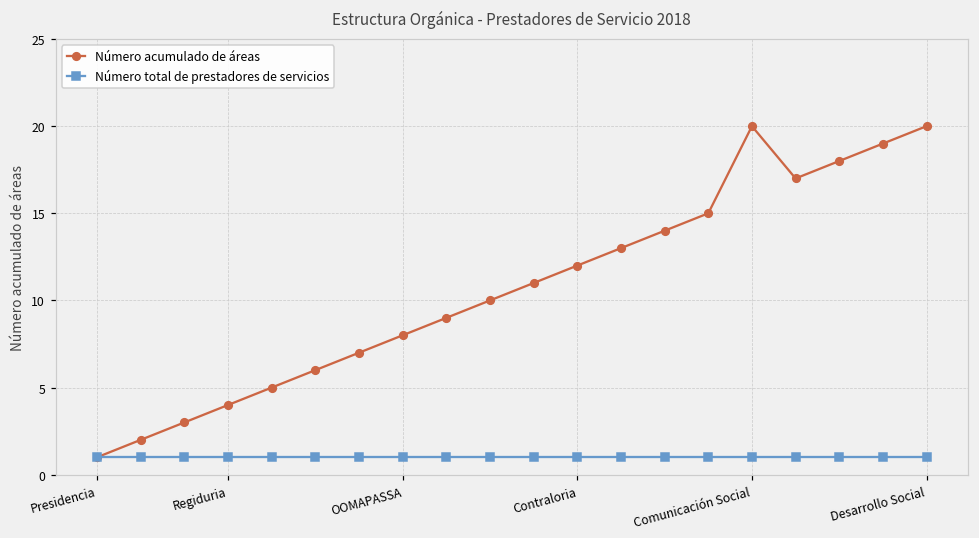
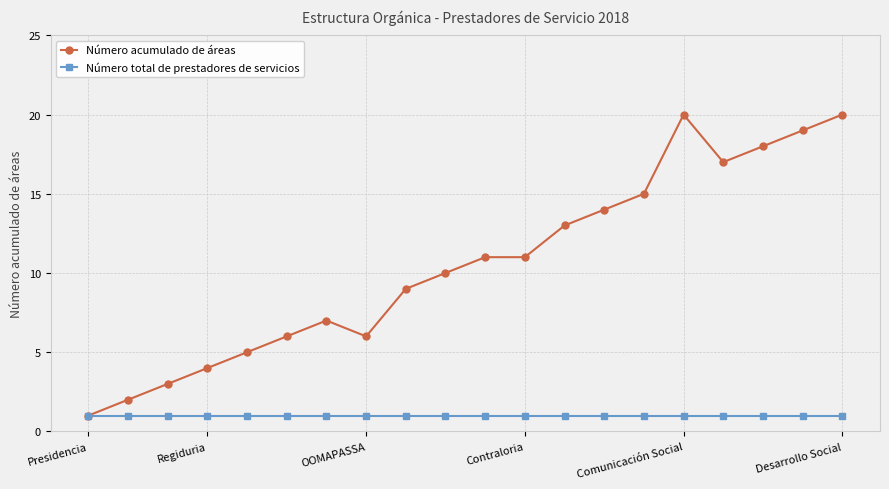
Número acumulado de áreas, OOMAPASSA: 8 -> 6
Número acumulado de áreas, Contraloria: 12 -> 11
